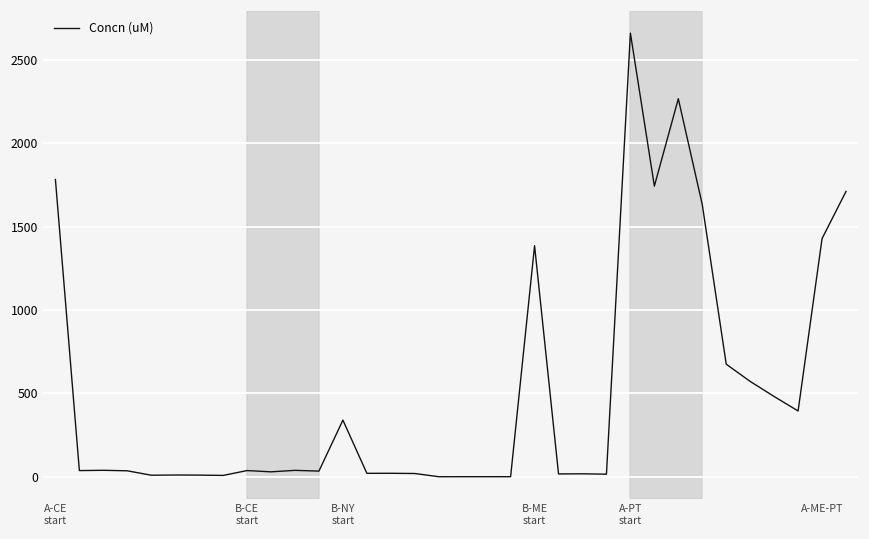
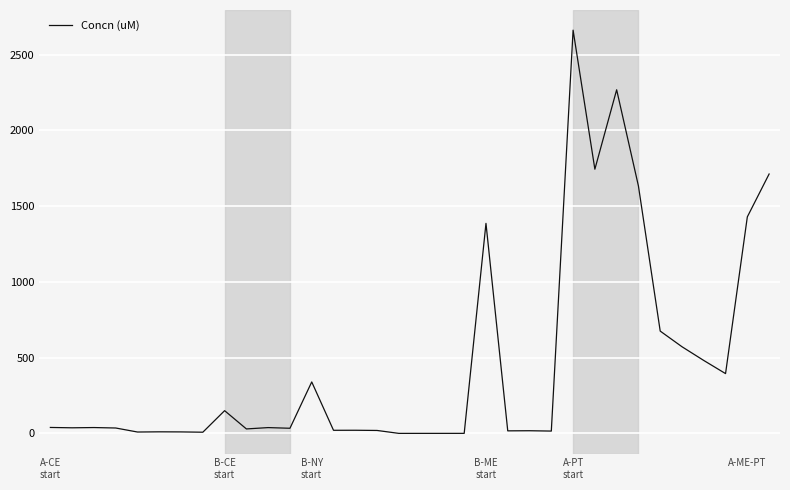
A-CE start: 1780 -> 40
B-CE start: 40 -> 150
